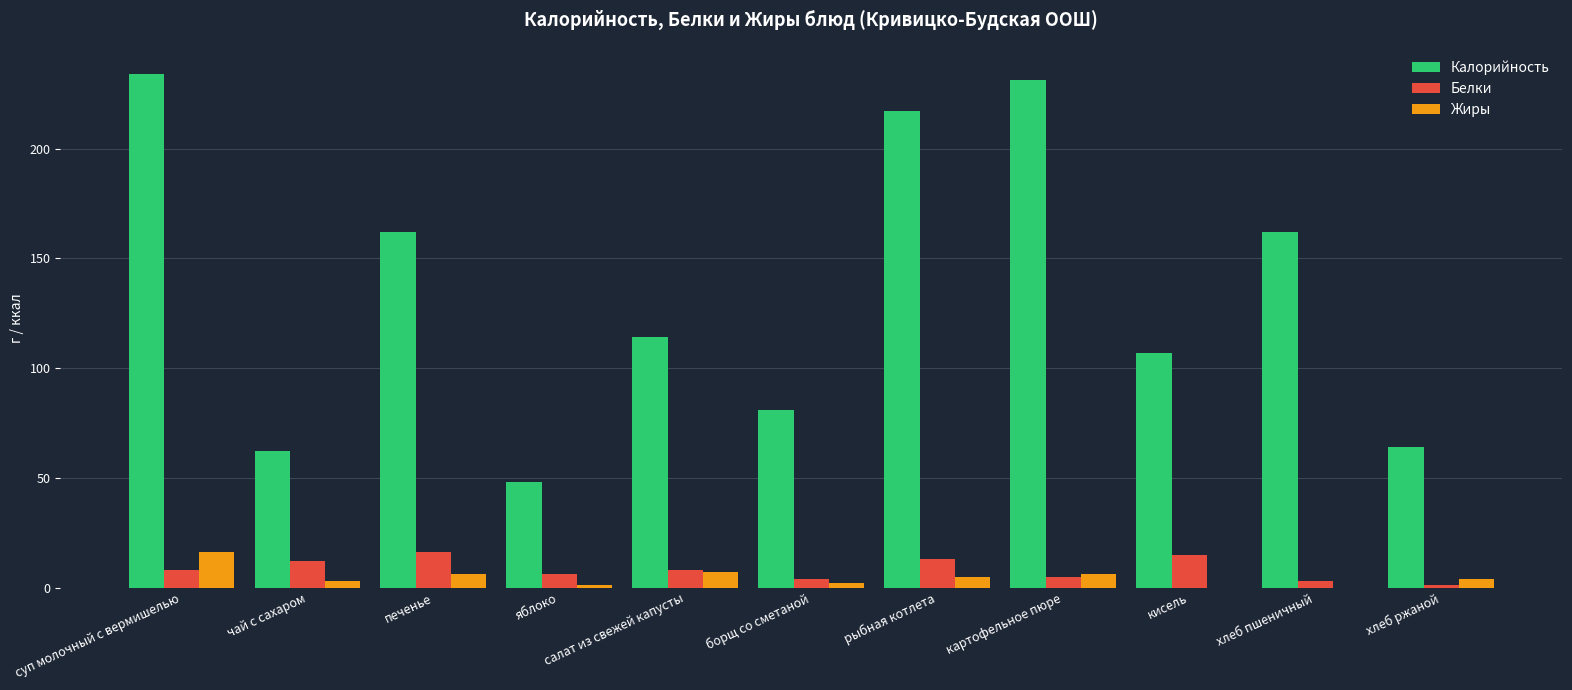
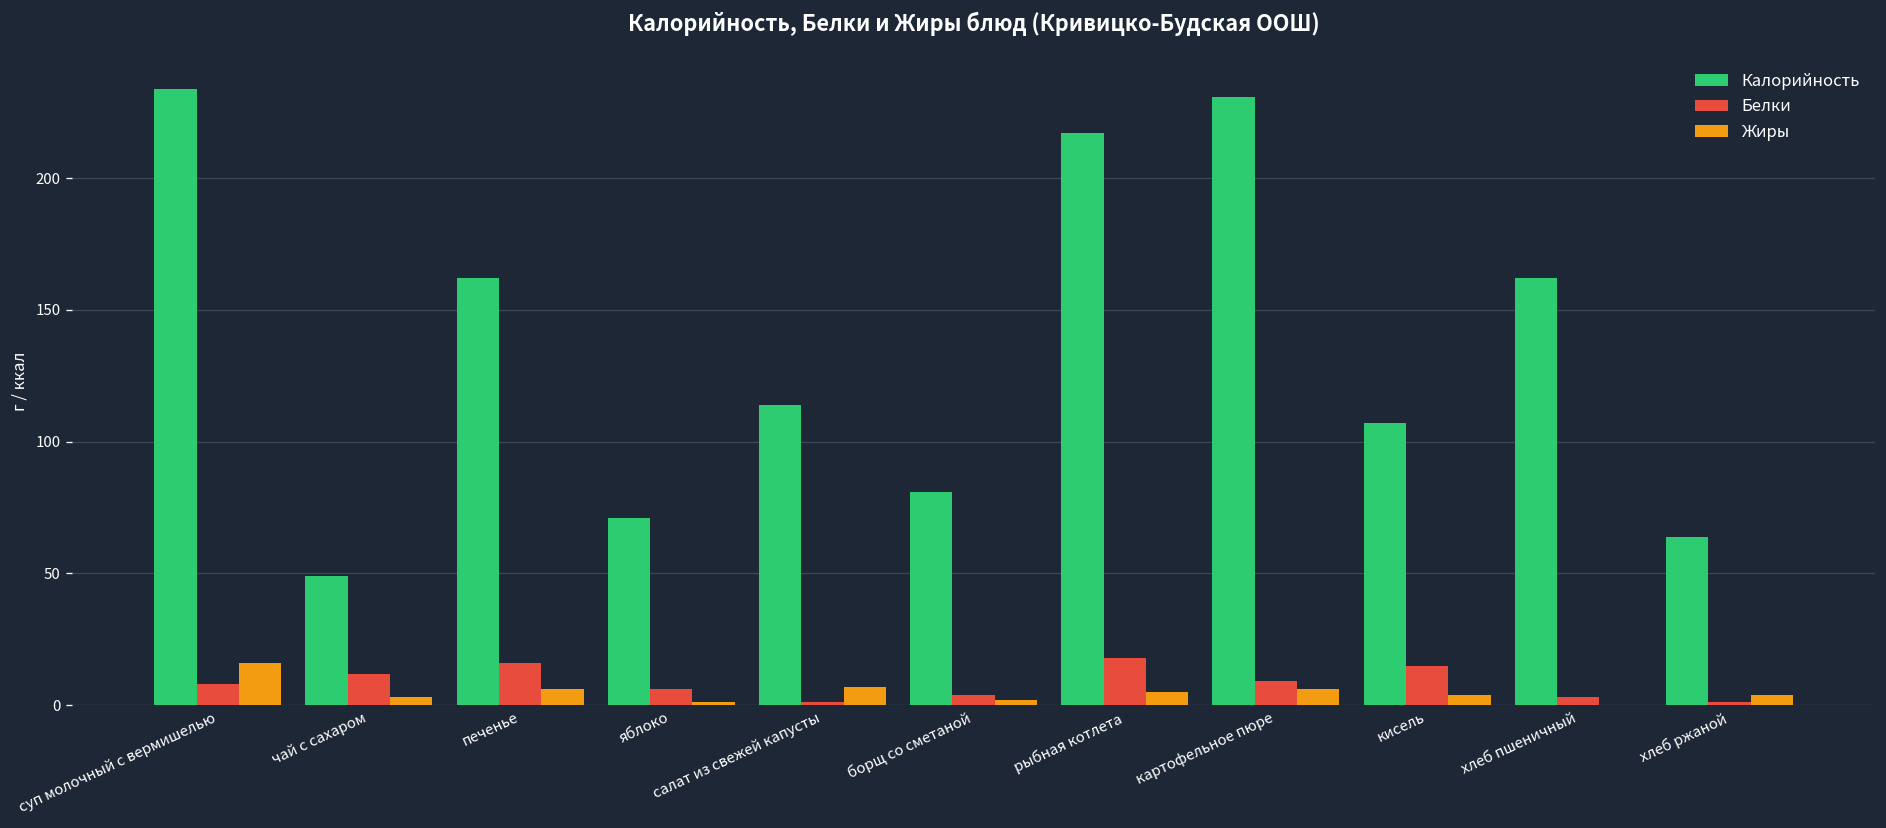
Калорийность, чай с сахаром: 62 -> 49
Калорийность, яблоко: 48 -> 71
Белки, салат из свежей капусты: 8 -> 1
Белки, рыбная котлета: 13 -> 18
Белки, картофельное пюре: 5 -> 9
Жиры, кисель: 0 -> 4
